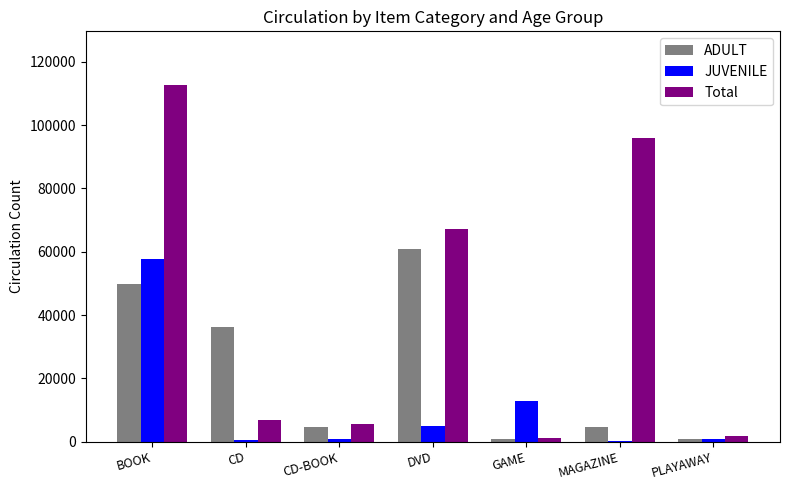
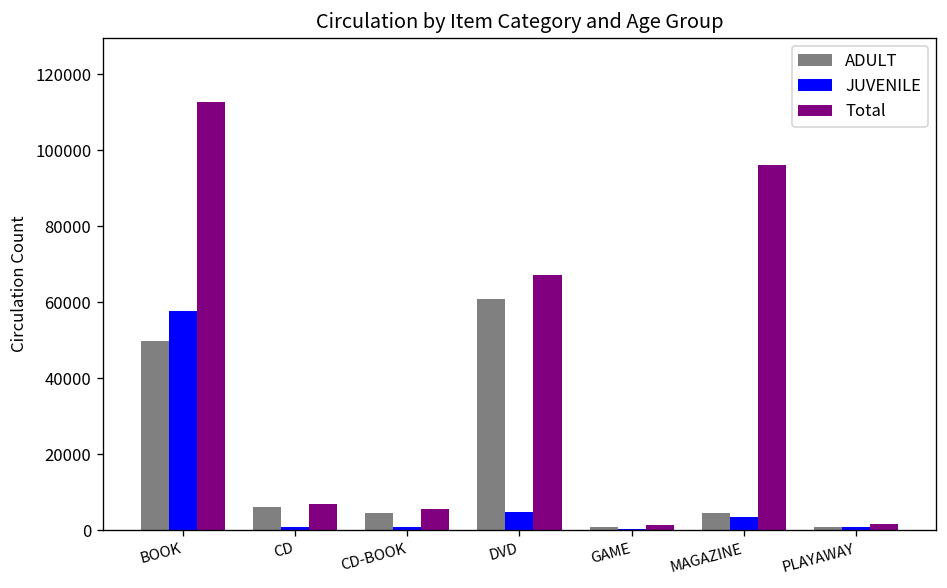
ADULT, CD: 36000 -> 6000
JUVENILE, GAME: 13000 -> 0
JUVENILE, MAGAZINE: 0 -> 3000
